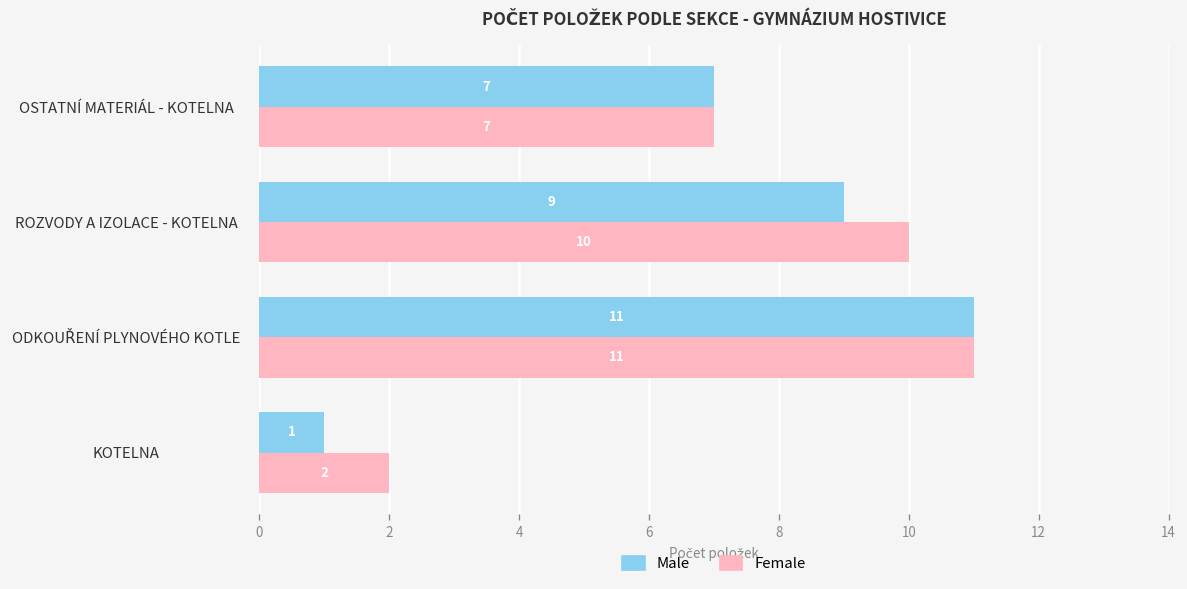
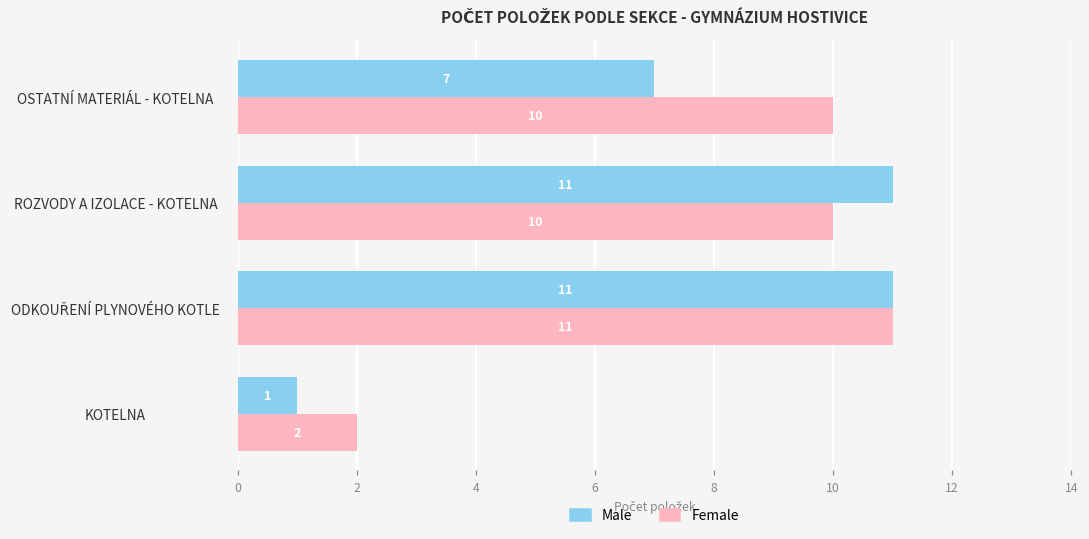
Female, OSTATNÍ MATERIÁL - KOTELNA: 7 -> 10
Male, ROZVODY A IZOLACE - KOTELNA: 9 -> 11
